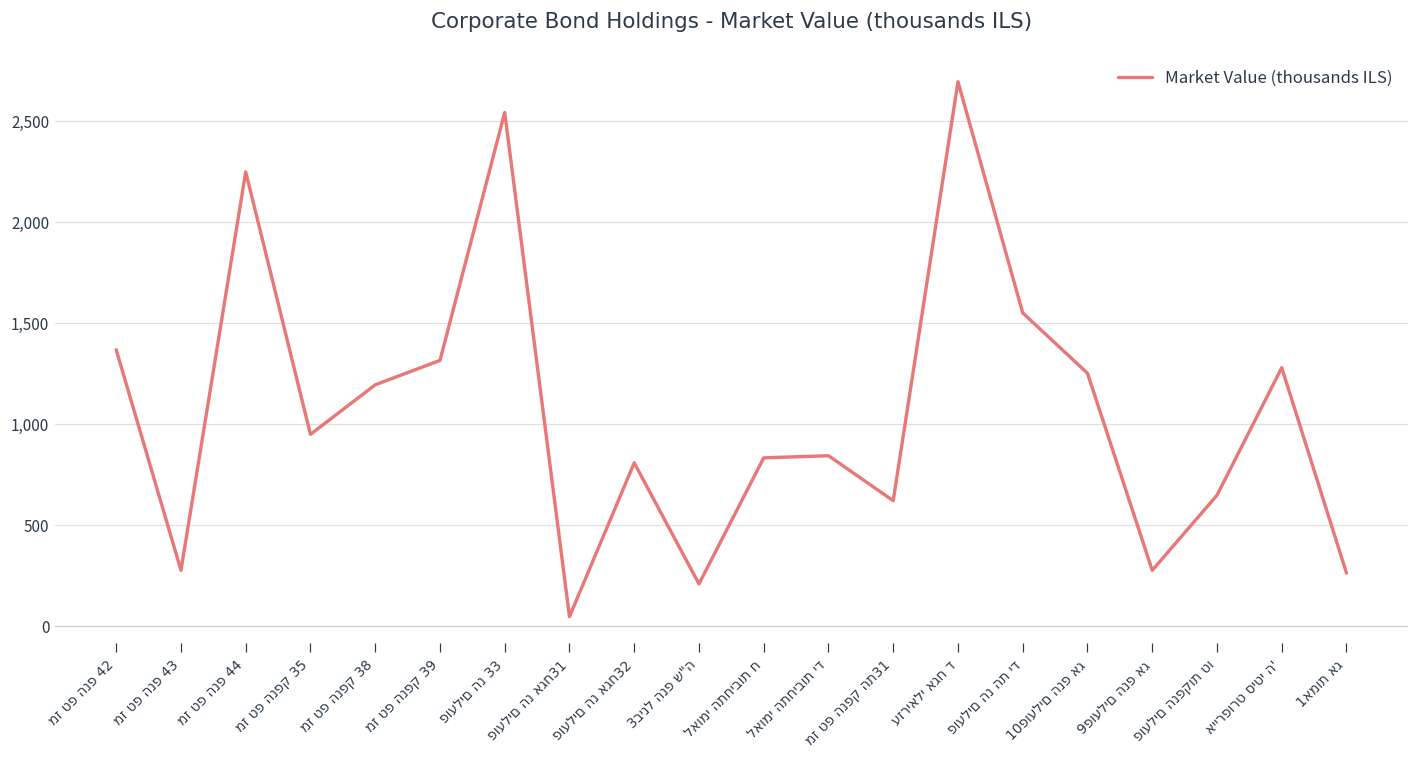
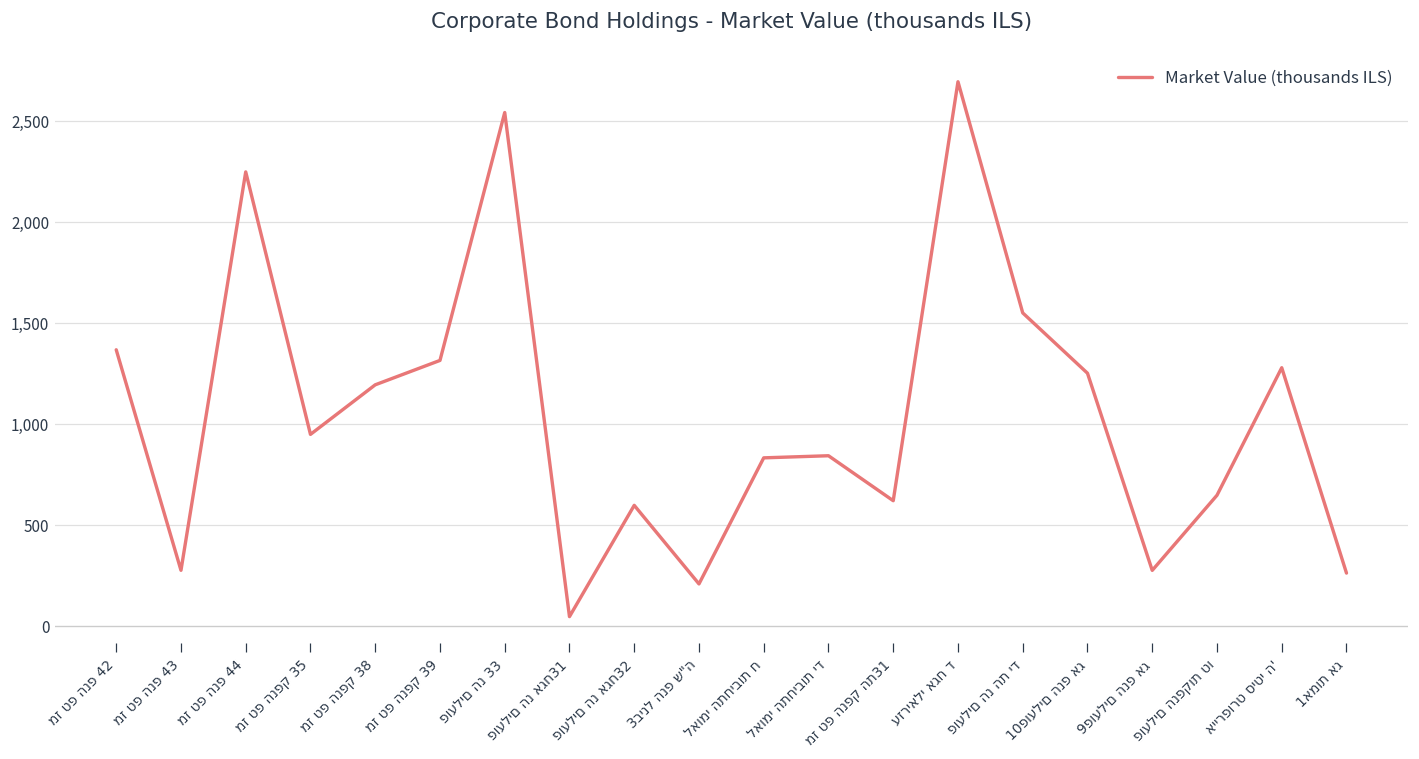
פועלים הנ אגח32: 810 -> 600
